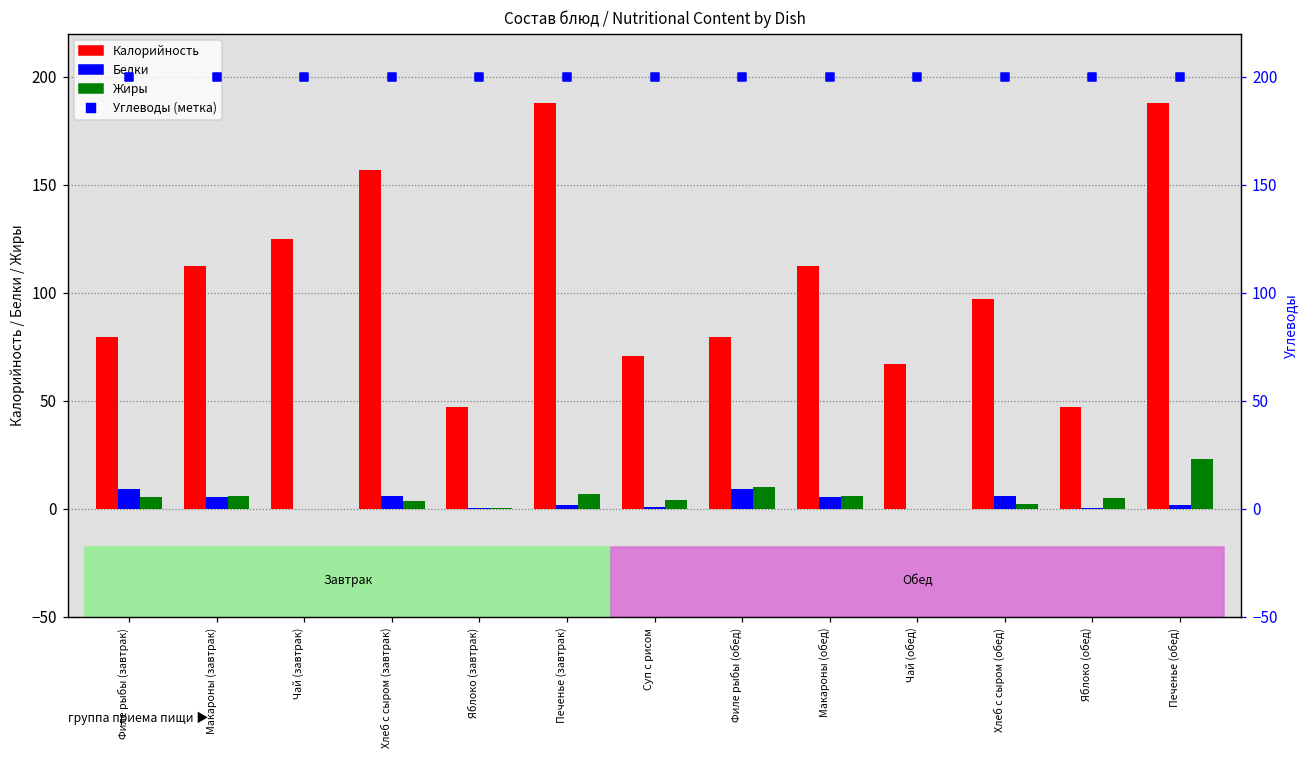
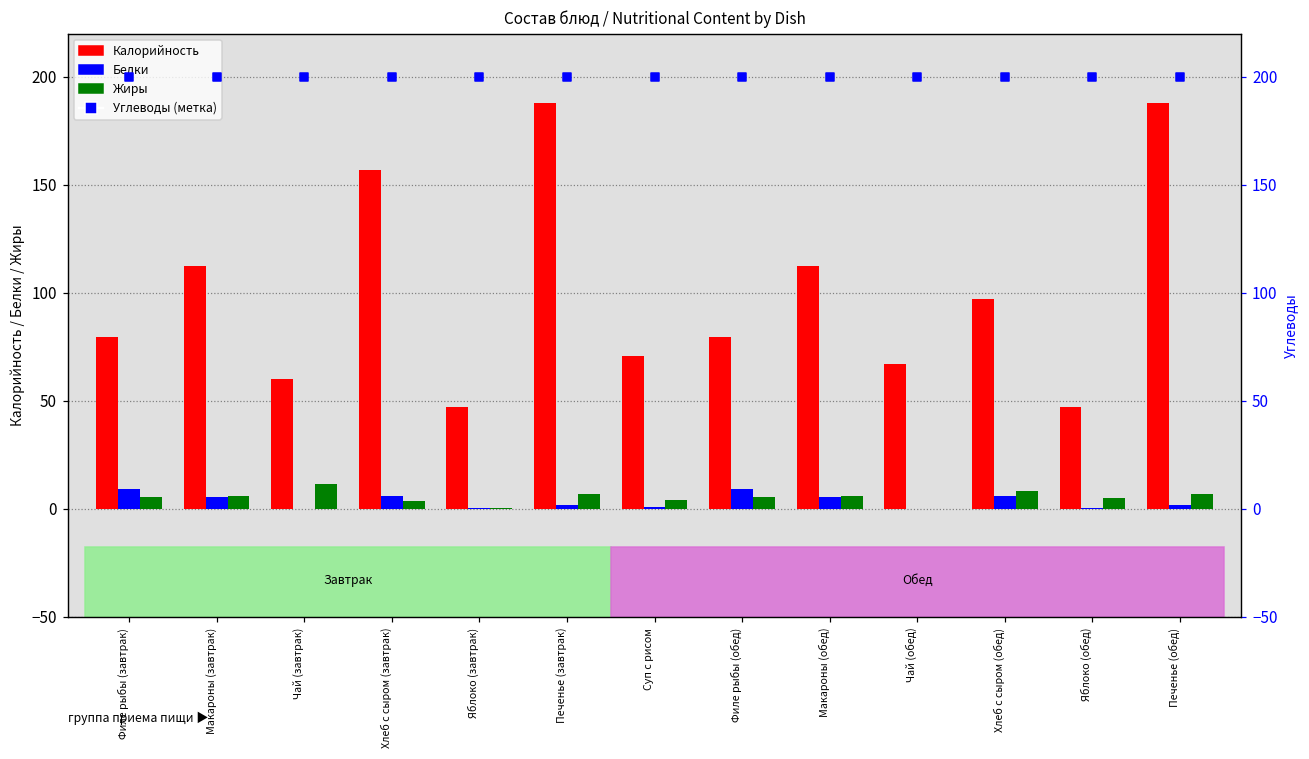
Калорийность, Чай (завтрак): 125 -> 60
Жиры, Чай (завтрак): 0 -> 12
Жиры, Филе рыбы (обед): 10 -> 5
Жиры, Хлеб с сыром (обед): 2 -> 8
Жиры, Печенье (обед): 23 -> 7
